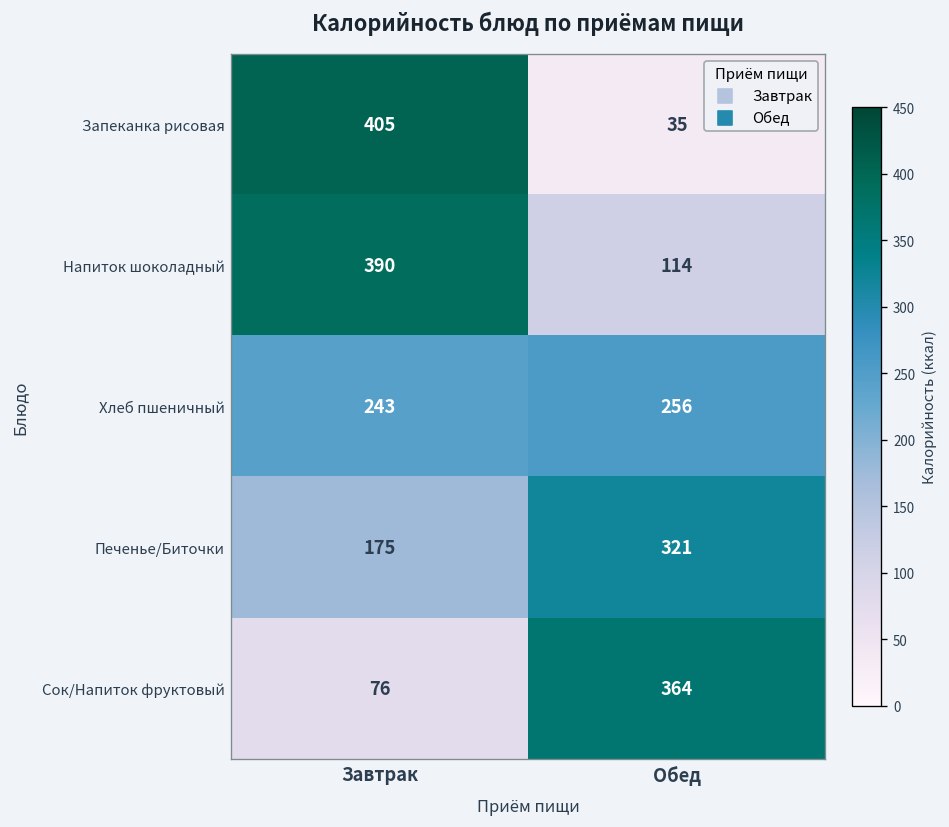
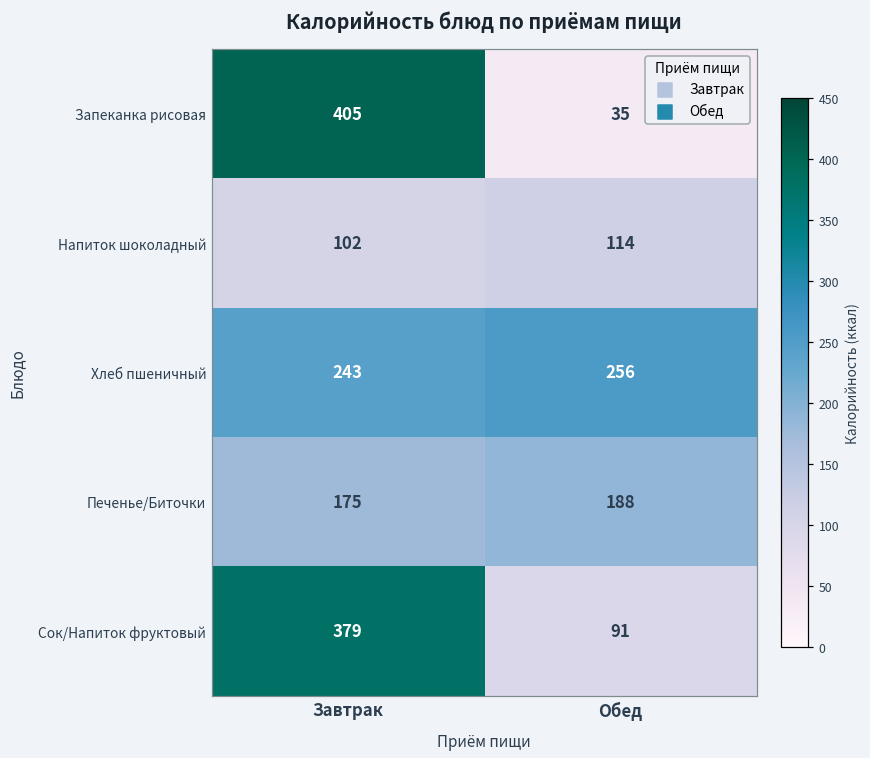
Напиток шоколадный, Завтрак: 390 -> 102
Печенье/Биточки, Обед: 321 -> 188
Сок/Напиток фруктовый, Завтрак: 76 -> 379
Сок/Напиток фруктовый, Обед: 364 -> 91
